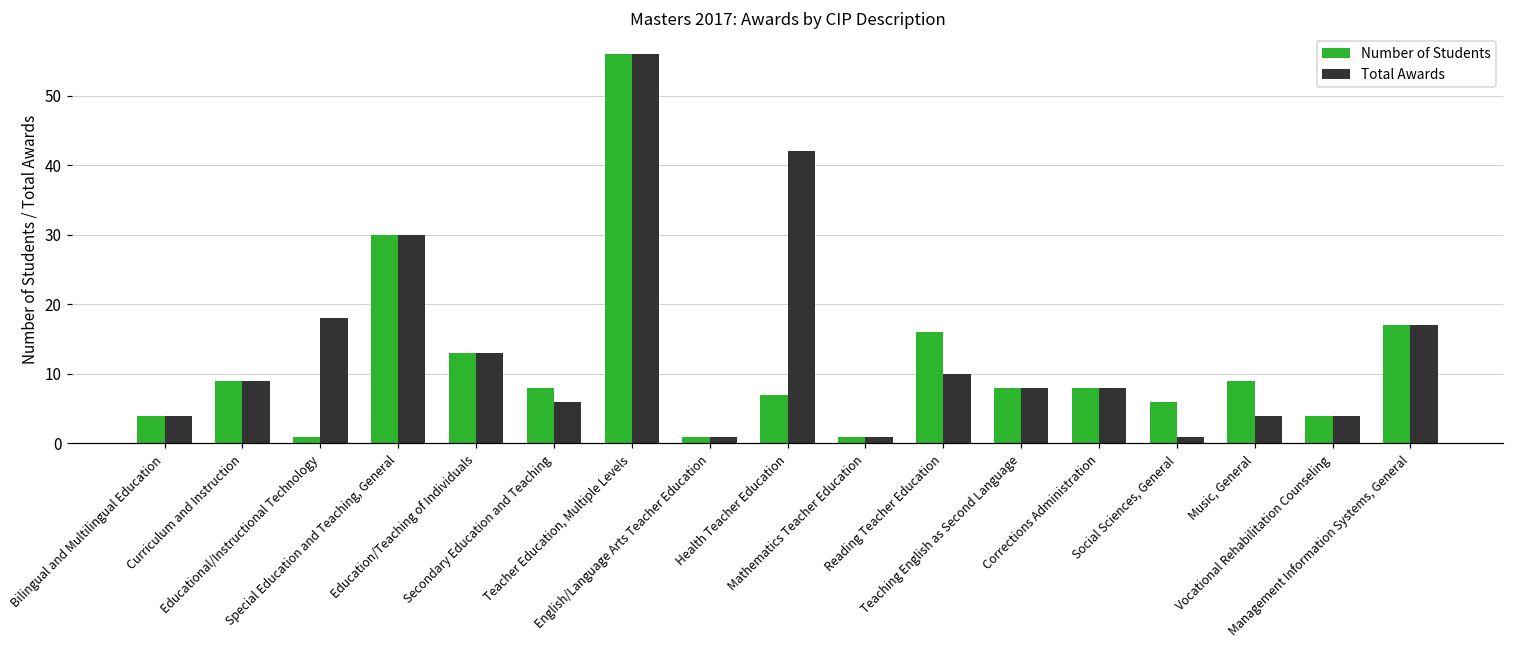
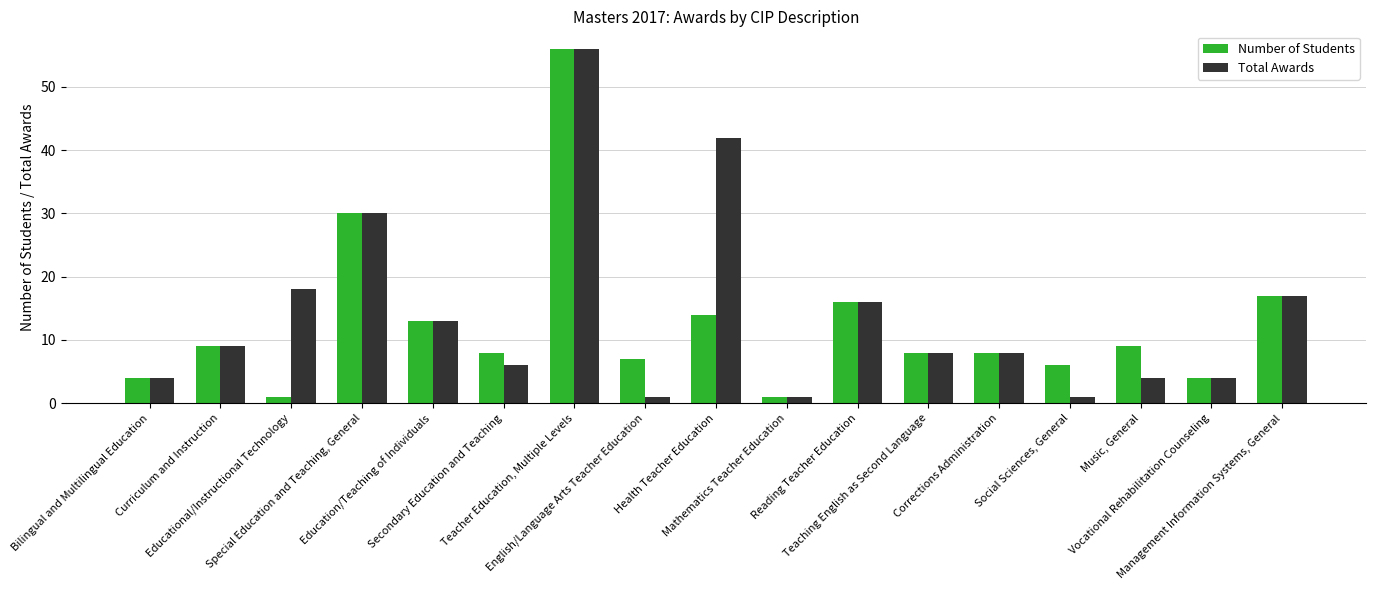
Number of Students, English/Language Arts Teacher Education: 1 -> 7
Number of Students, Health Teacher Education: 7 -> 14
Total Awards, Reading Teacher Education: 10 -> 16
